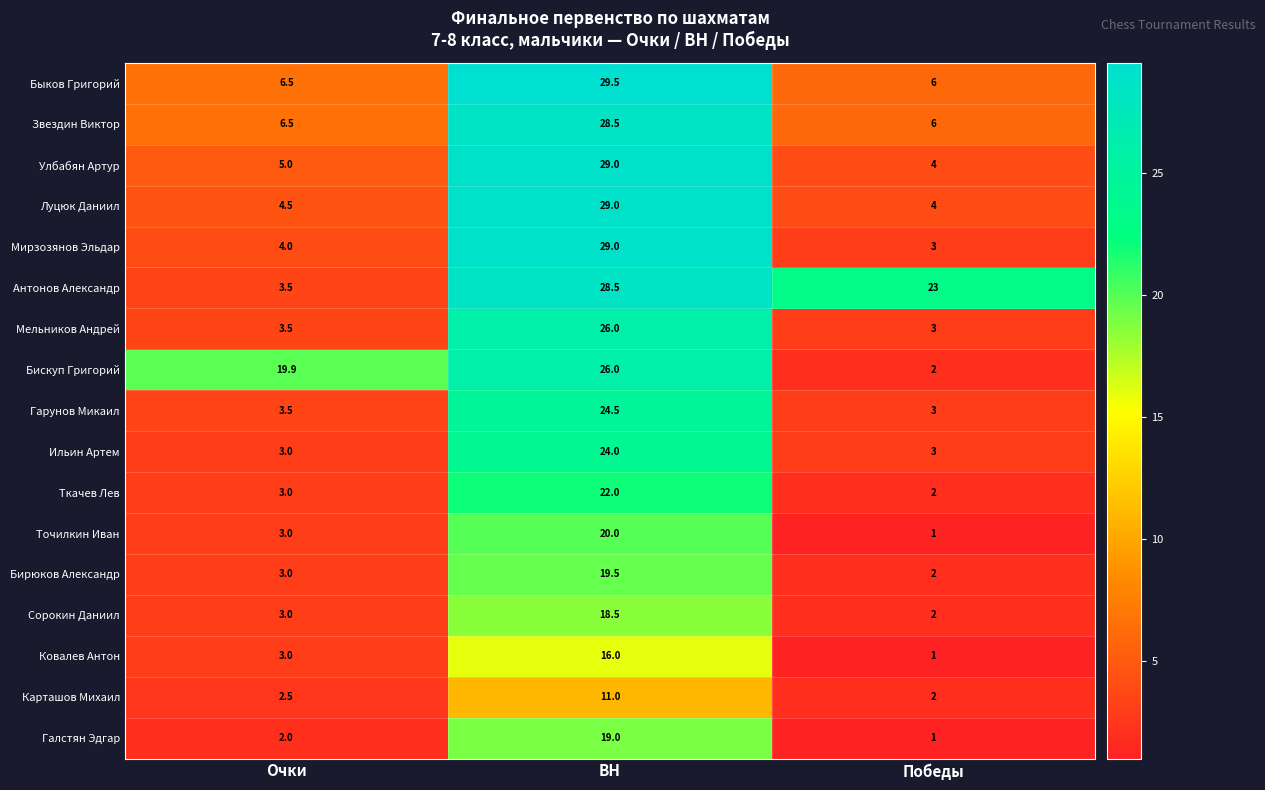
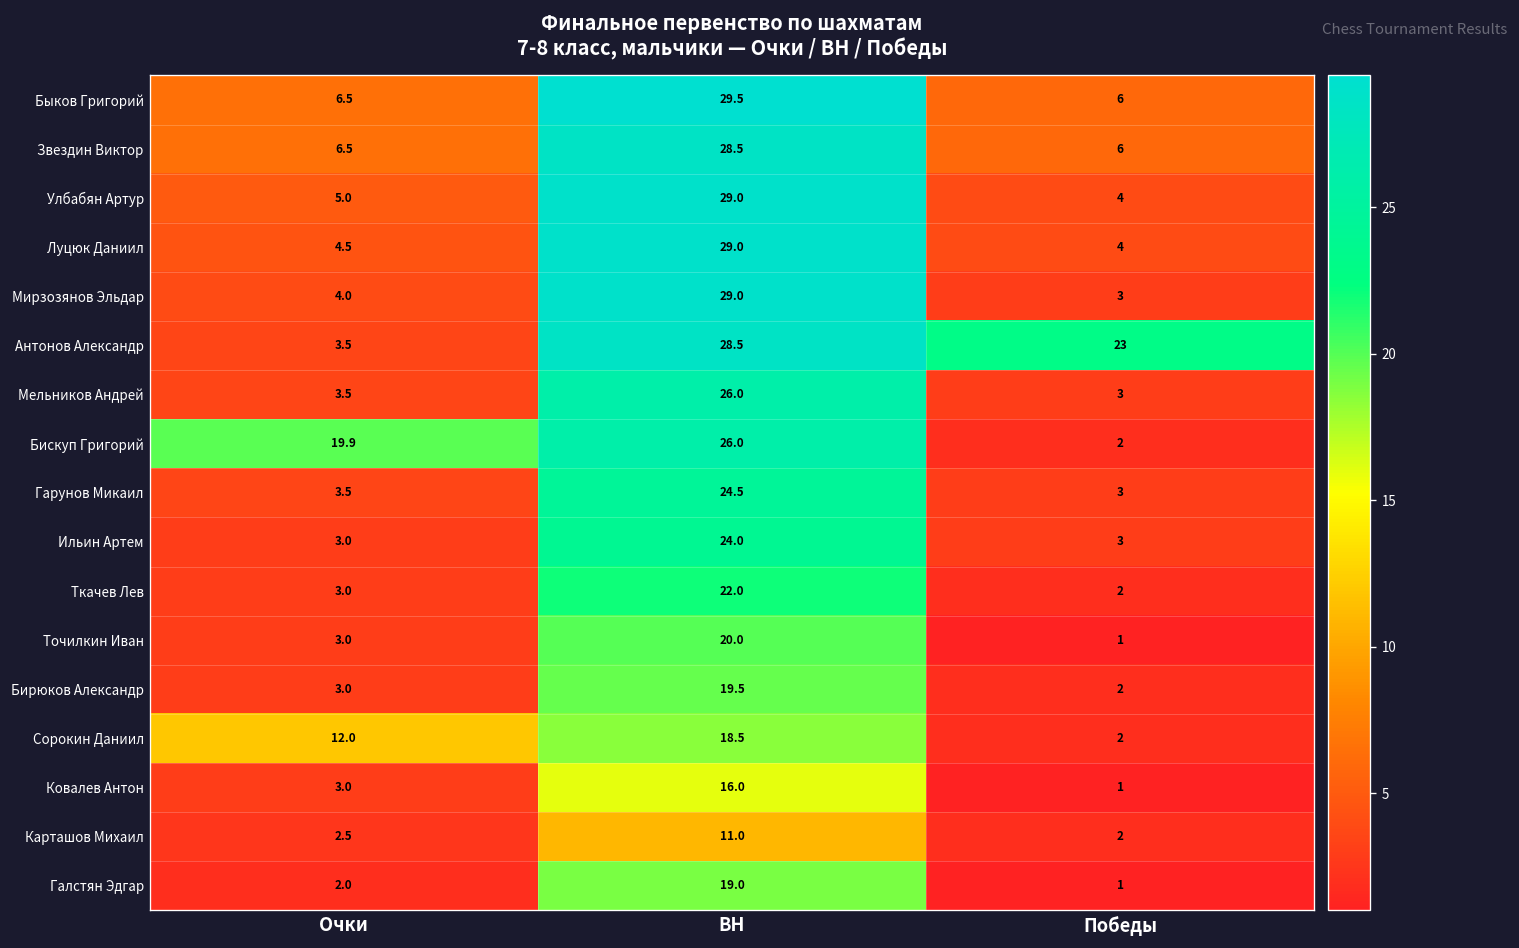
Сорокин Даниил, Очки: 3.0 -> 12.0
